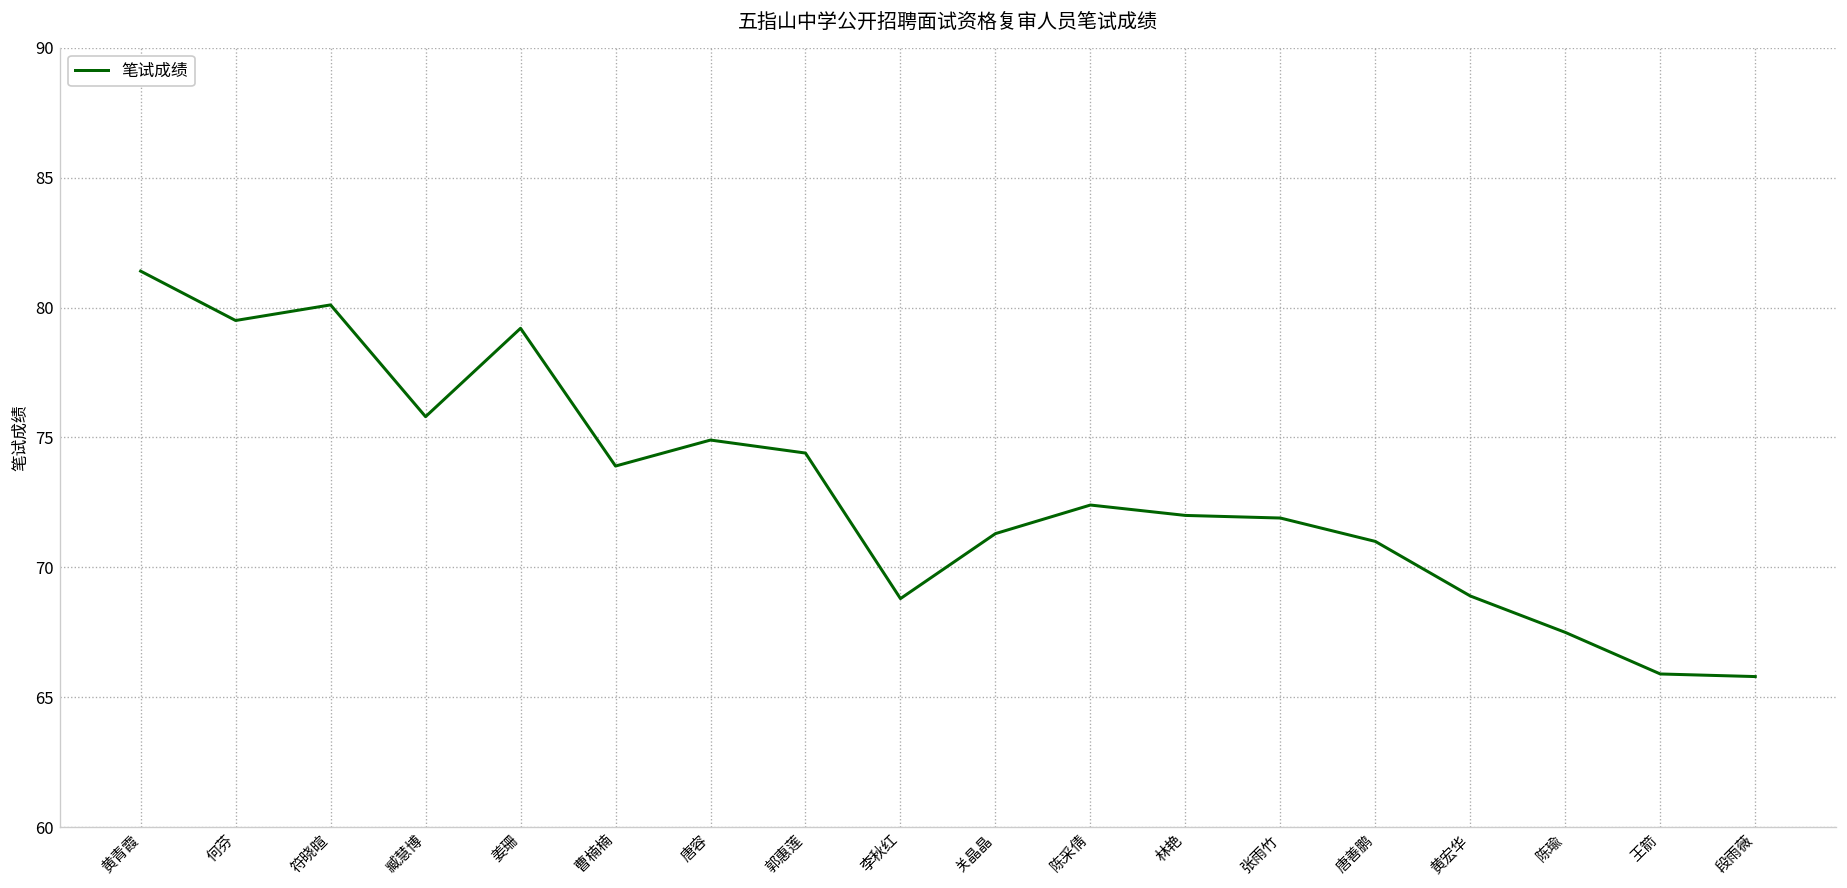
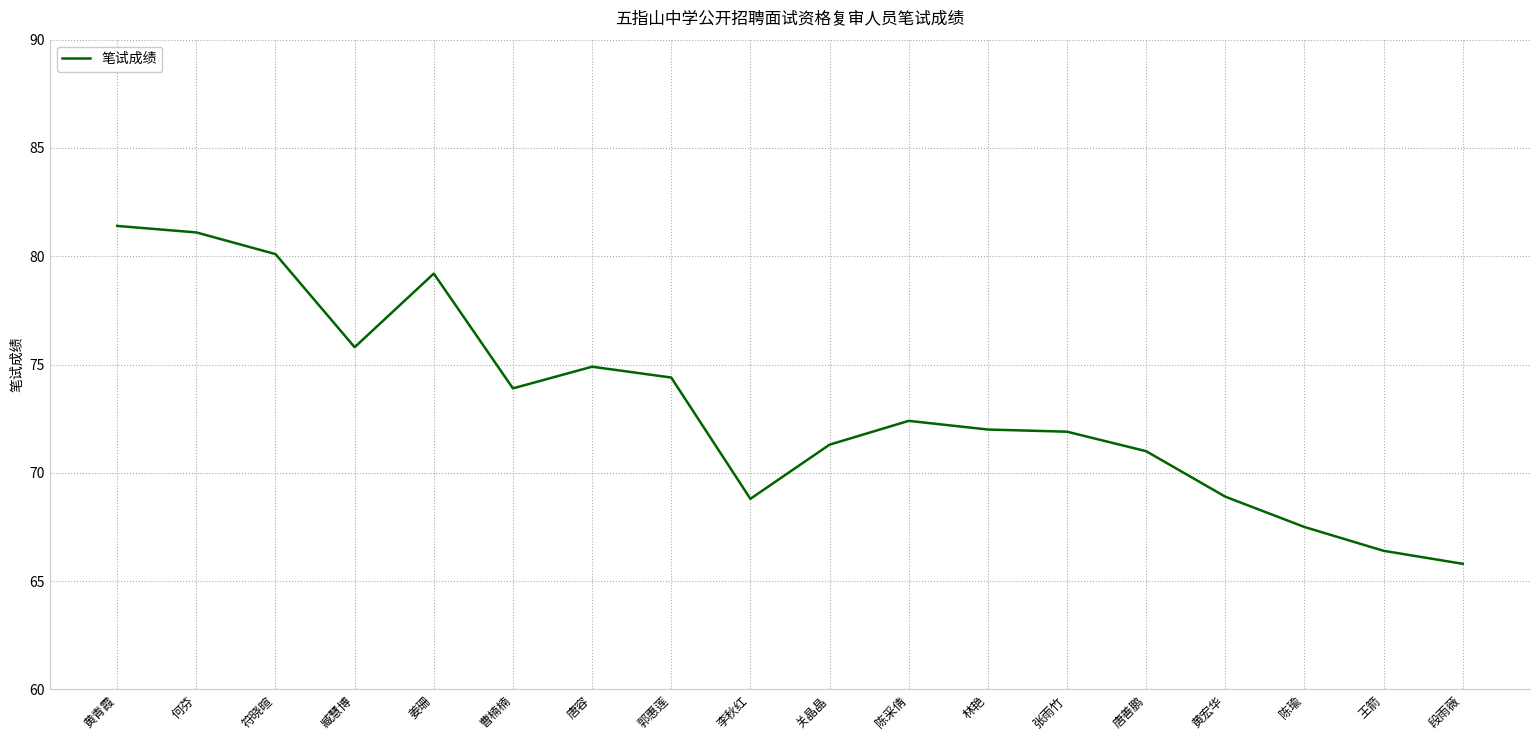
何芬: 79.5 -> 81.1
王箭: 65.9 -> 66.4
